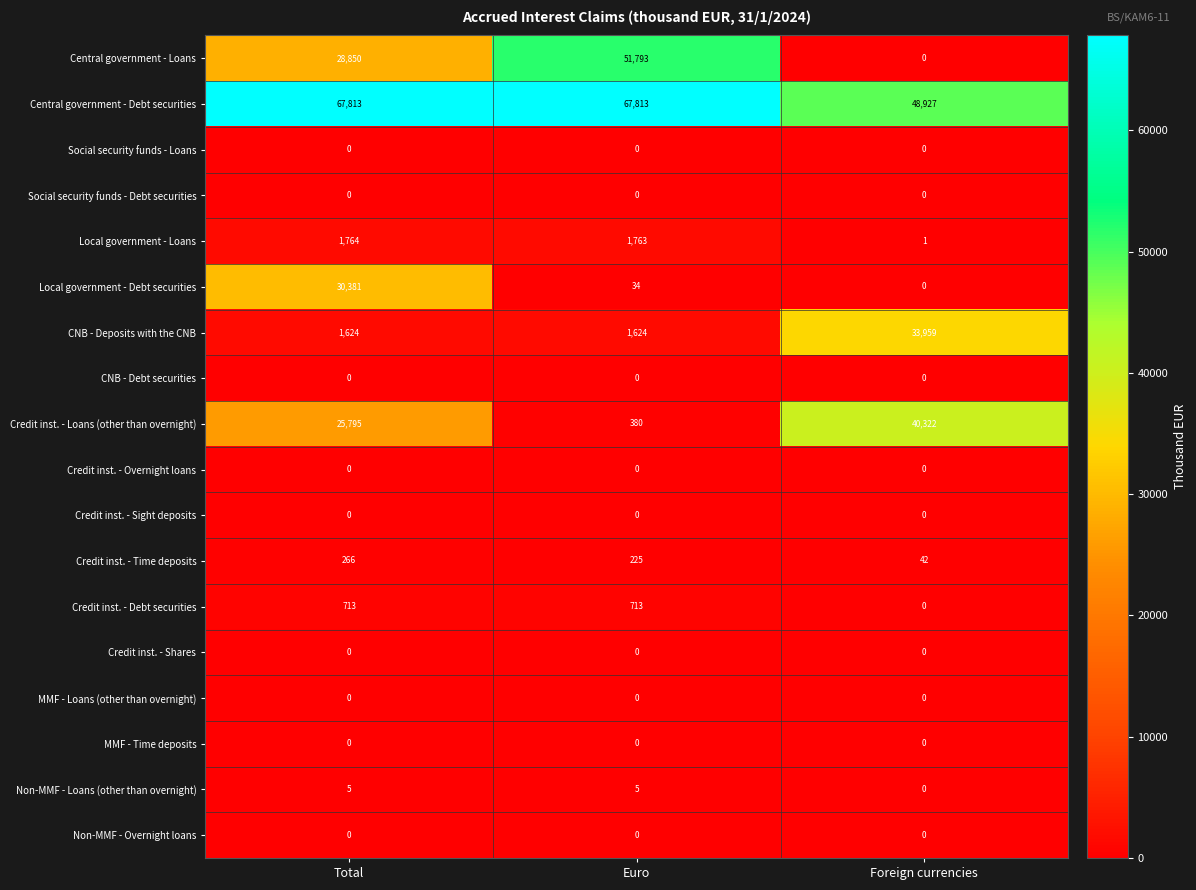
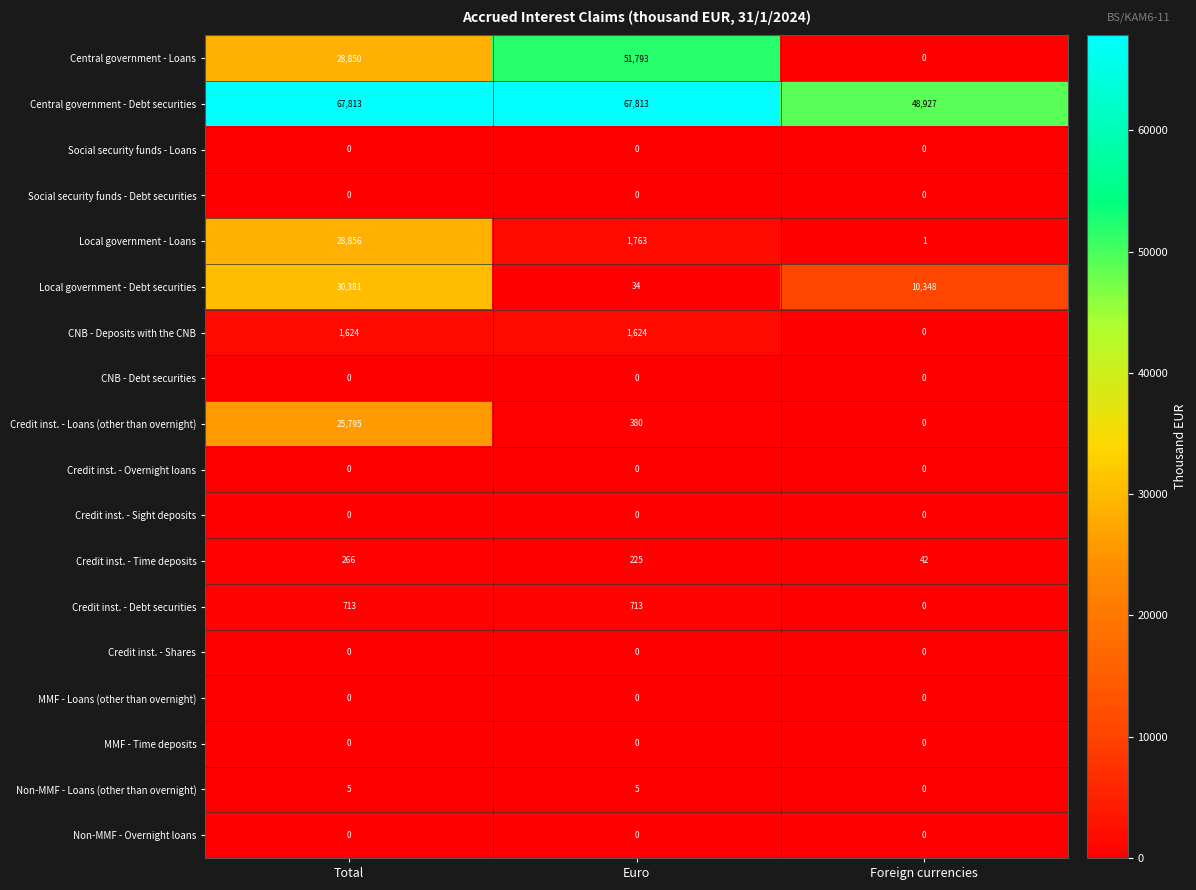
Local government - Loans, Total: 1,764 -> 28,856
Local government - Debt securities, Foreign currencies: 0 -> 10,348
CNB - Deposits with the CNB, Foreign currencies: 33,959 -> 0
Credit inst. - Loans (other than overnight), Foreign currencies: 40,322 -> 0
